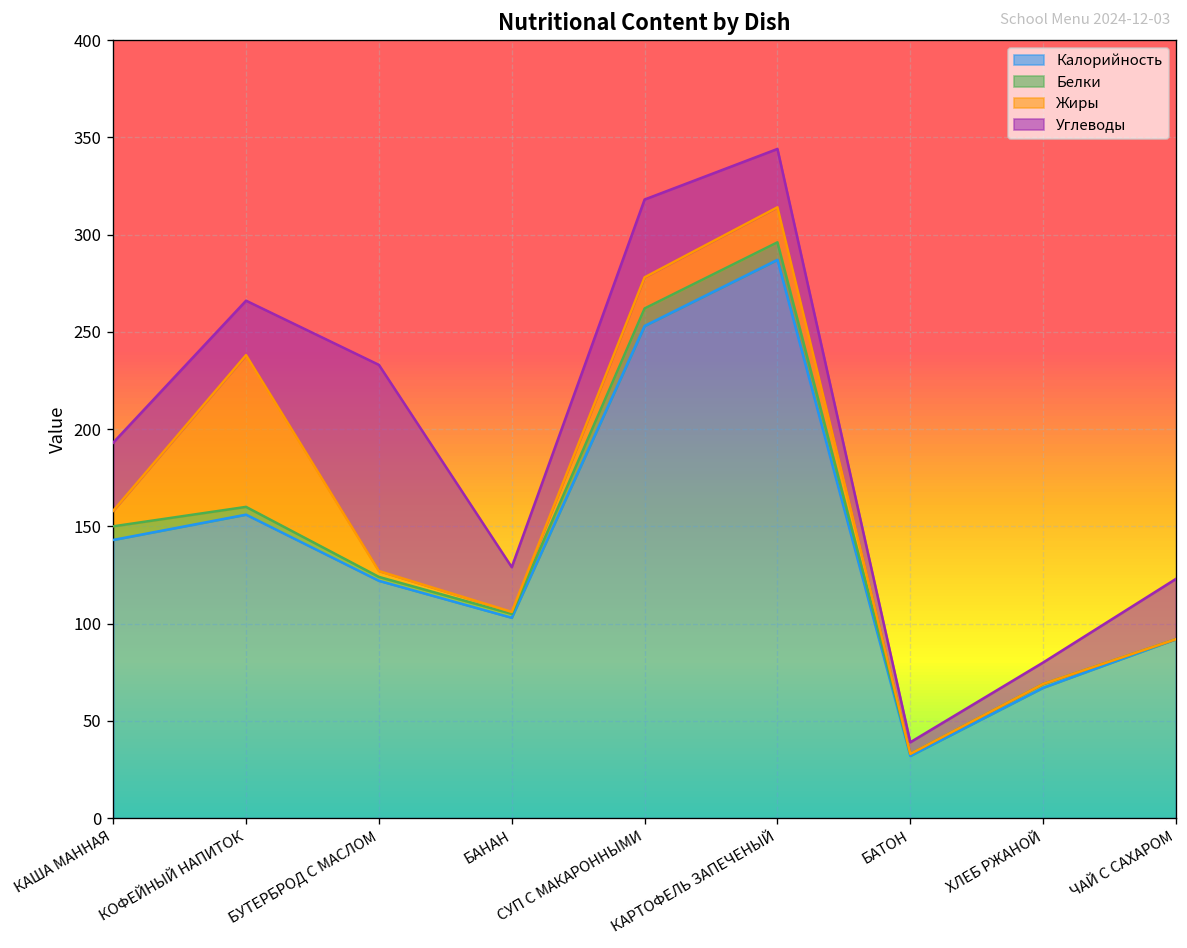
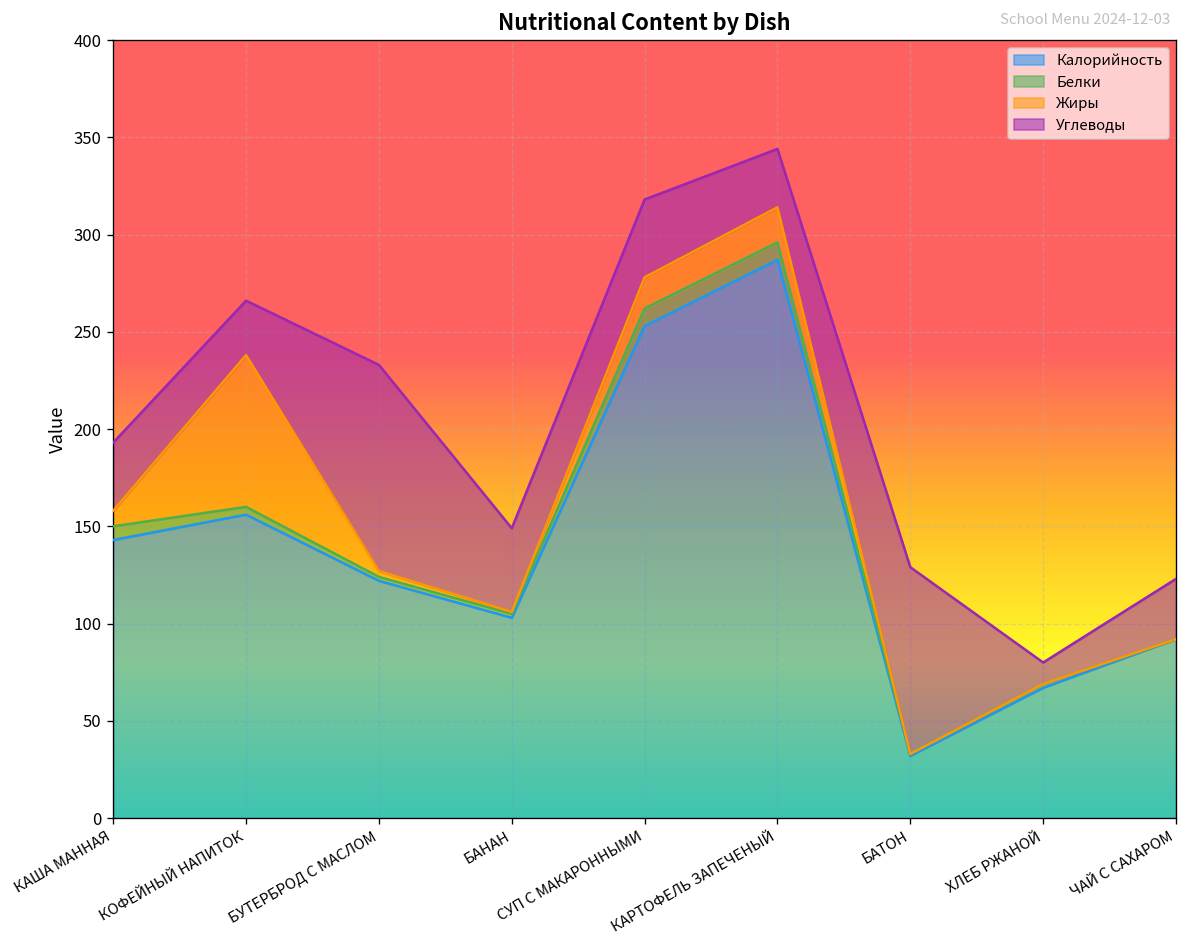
Углеводы, БАНАН: 23 -> 43
Углеводы, БАТОН: 6 -> 96
